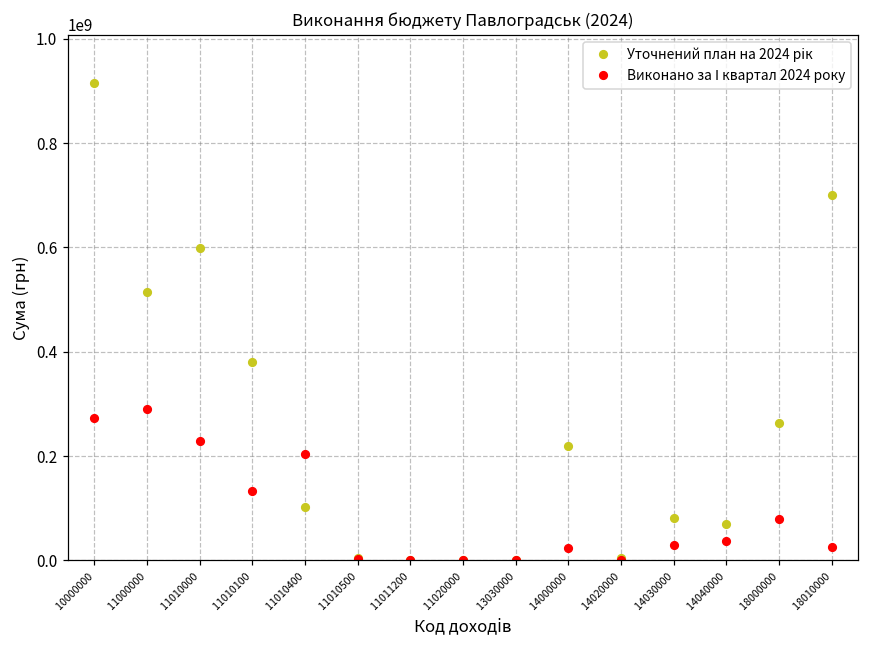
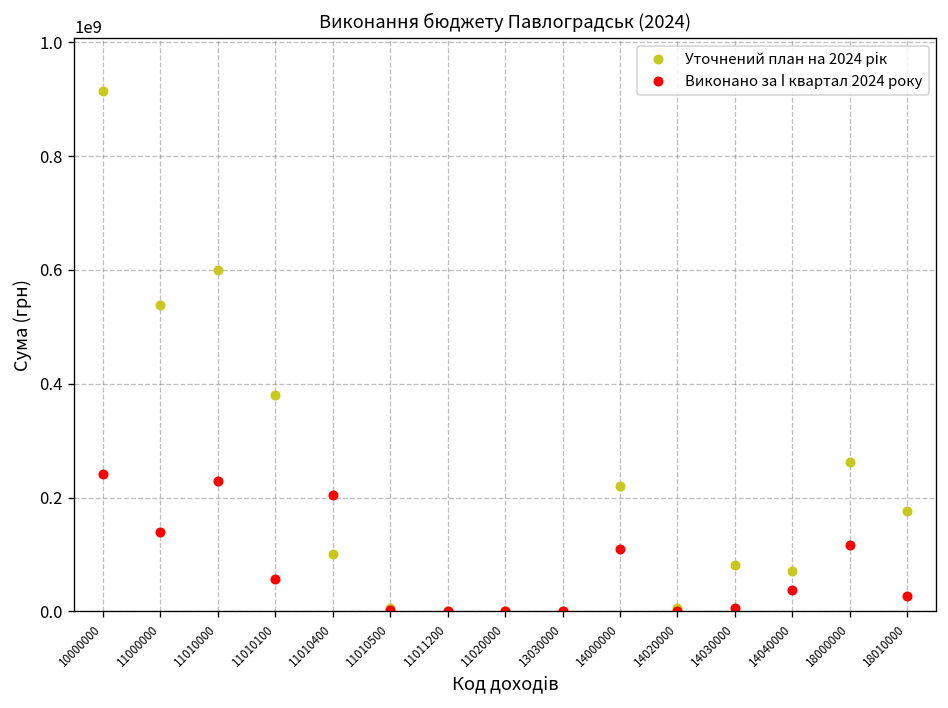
Виконано за І квартал 2024 року, 10000000: 270000000 -> 240000000
Уточнений план на 2024 рік, 11000000: 510000000 -> 540000000
Виконано за І квартал 2024 року, 11000000: 290000000 -> 140000000
Виконано за І квартал 2024 року, 11010100: 130000000 -> 60000000
Виконано за І квартал 2024 року, 14000000: 20000000 -> 110000000
Виконано за І квартал 2024 року, 14030000: 30000000 -> 10000000
Виконано за І квартал 2024 року, 18000000: 80000000 -> 120000000
Уточнений план на 2024 рік, 18010000: 700000000 -> 180000000
